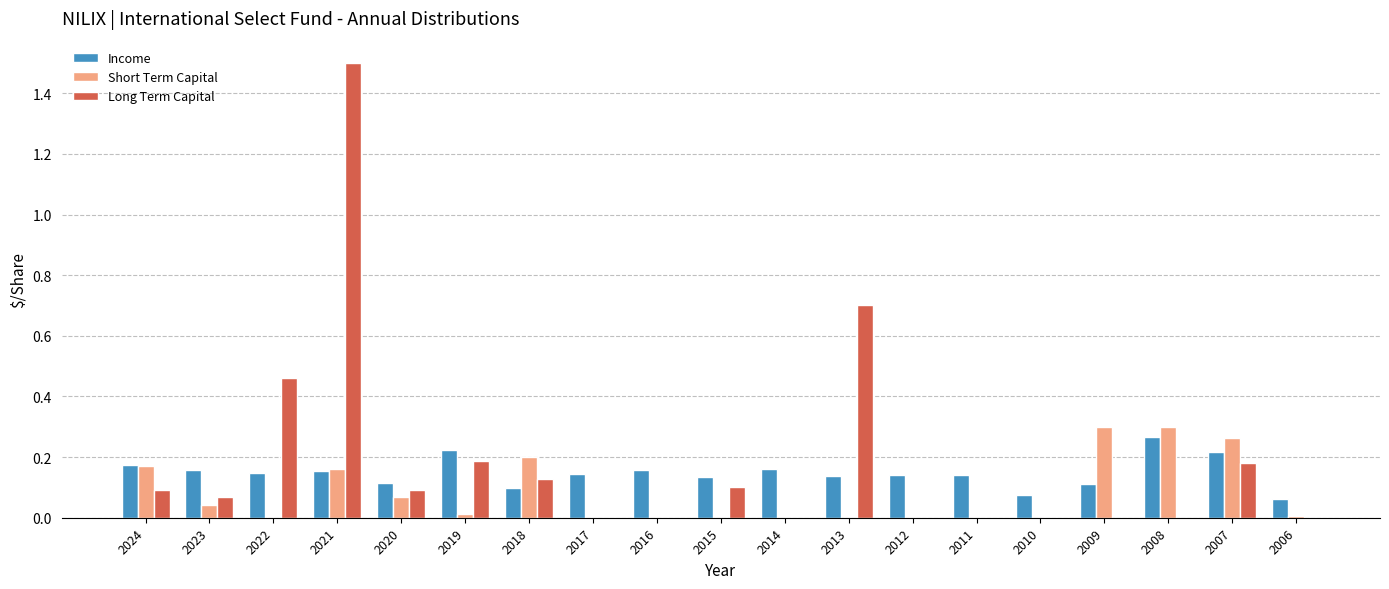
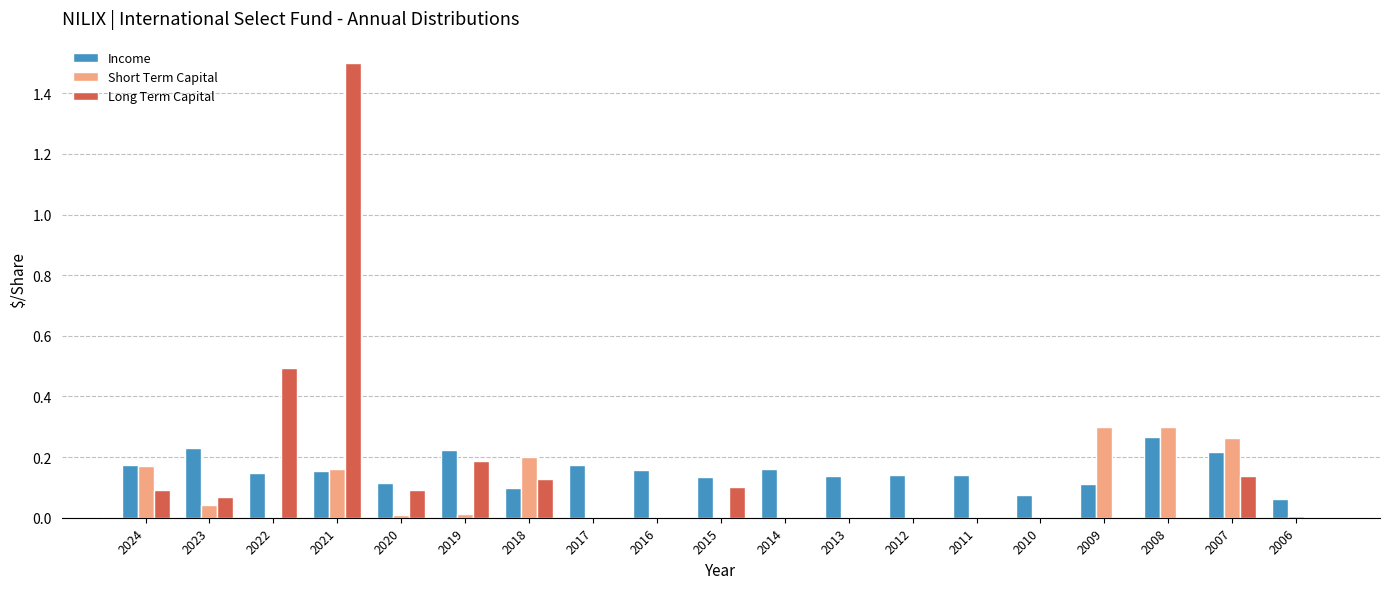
Income, 2023: 0.16 -> 0.23
Long Term Capital, 2022: 0.46 -> 0.49
Short Term Capital, 2020: 0.07 -> 0.01
Income, 2017: 0.14 -> 0.17
Long Term Capital, 2013: 0.7 -> 0.0
Long Term Capital, 2007: 0.18 -> 0.14
